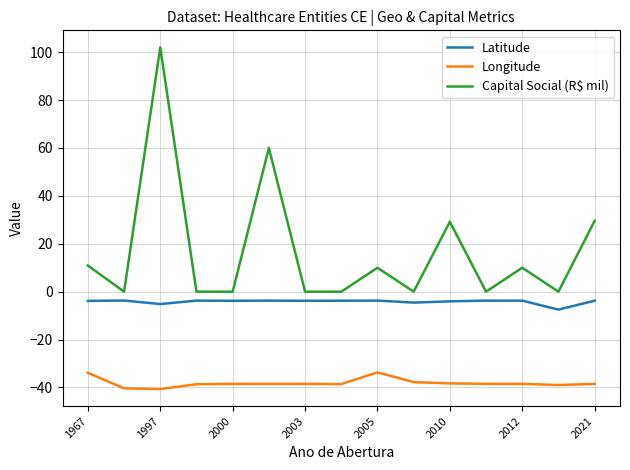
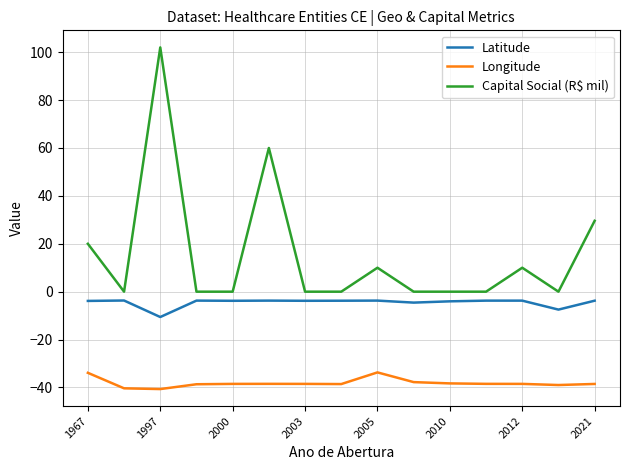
Capital Social (R$ mil), 1967: 11 -> 20
Latitude, 1997: -5 -> -11
Capital Social (R$ mil), 2010: 29 -> 0
